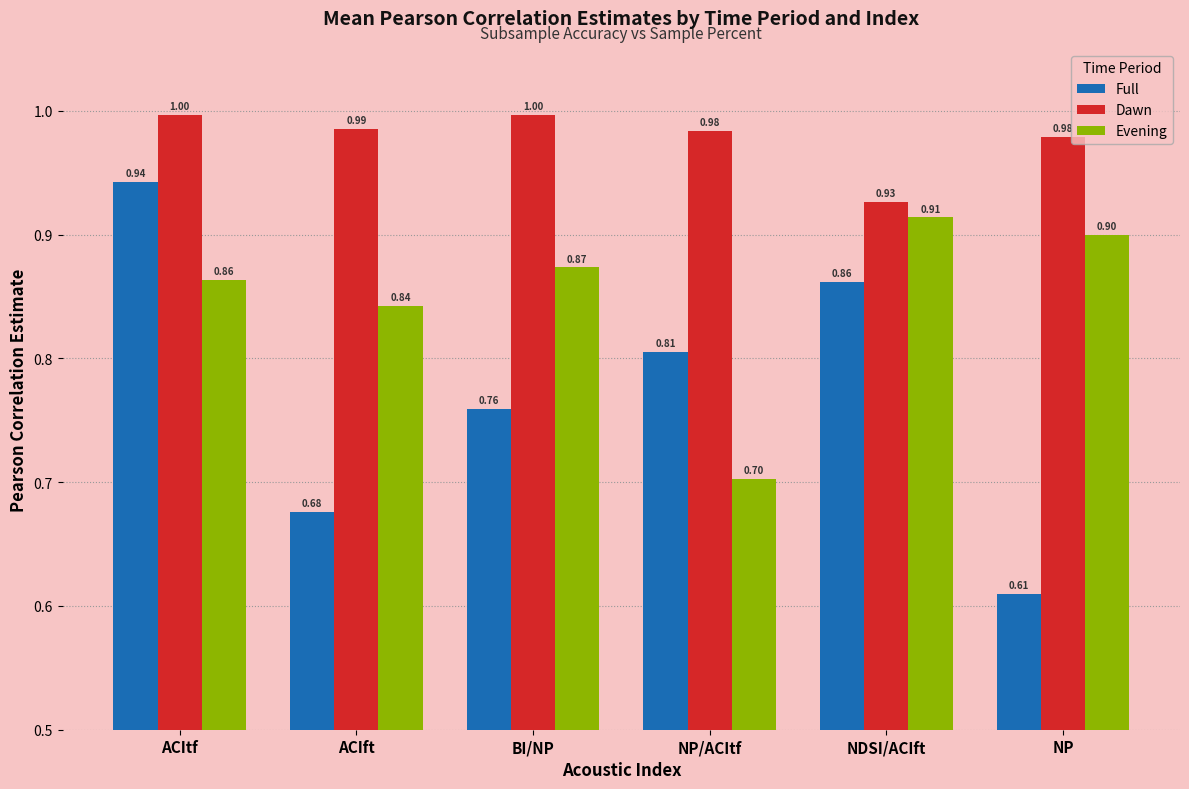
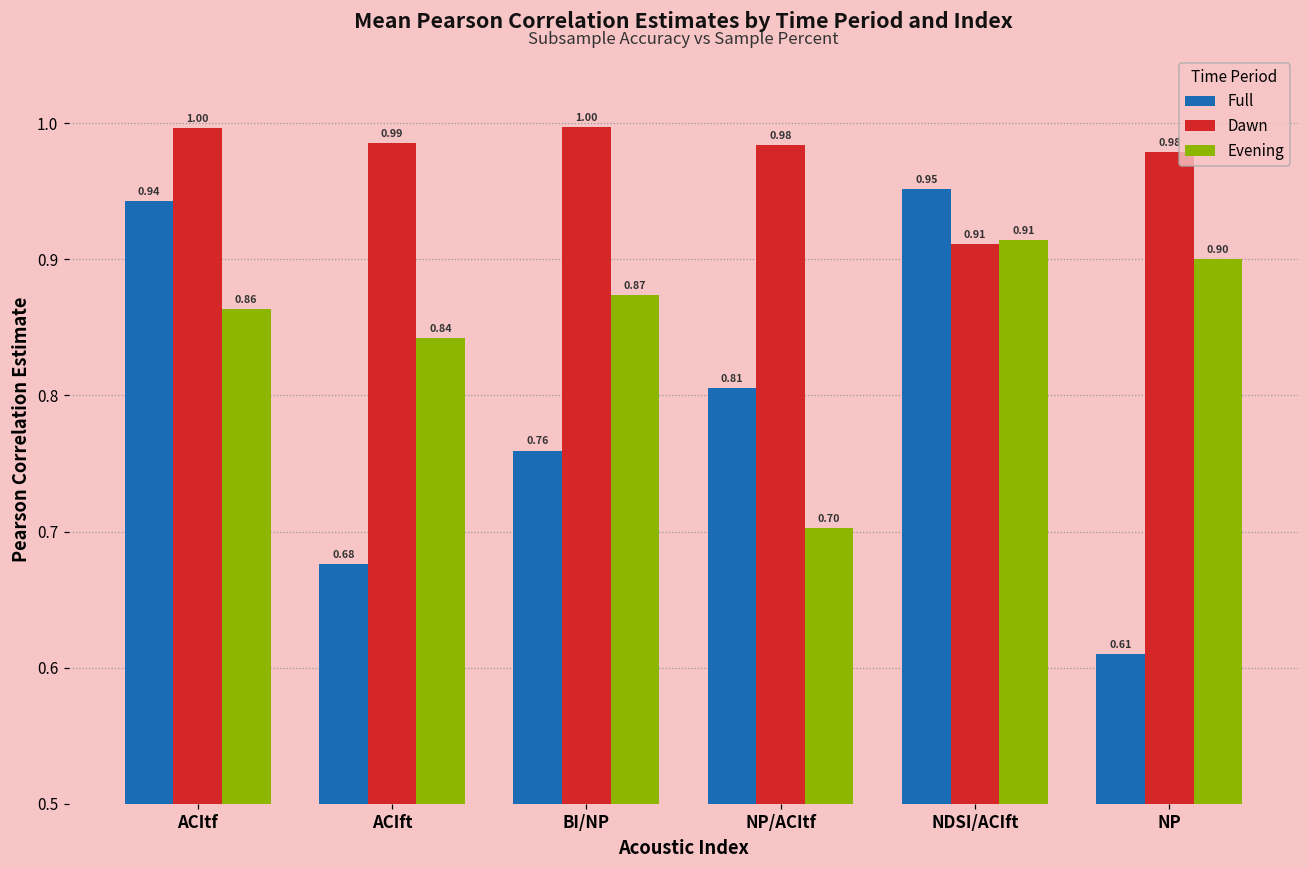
Full, NDSI/ACIft: 0.86 -> 0.95
Dawn, NDSI/ACIft: 0.93 -> 0.91
